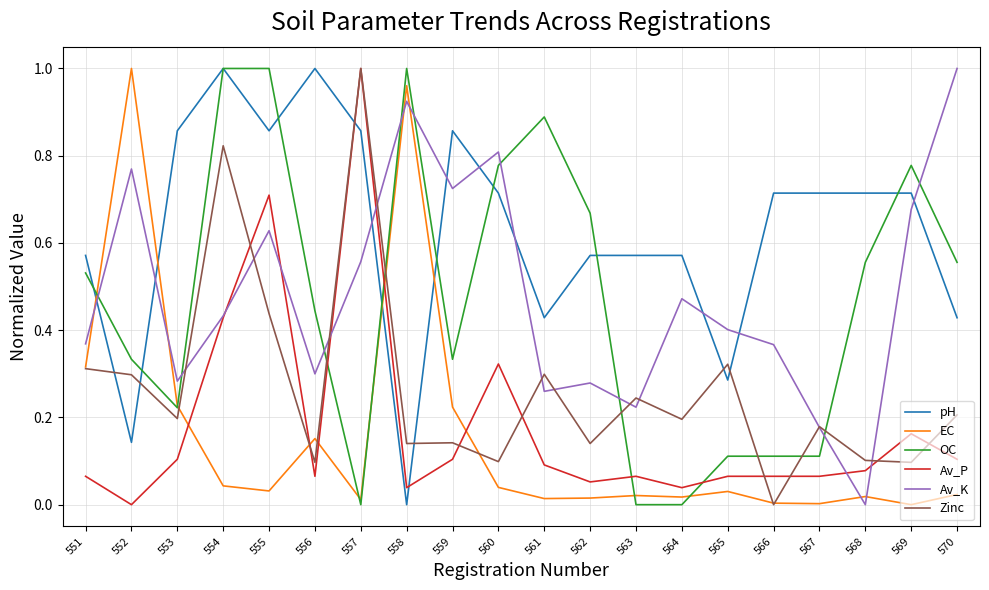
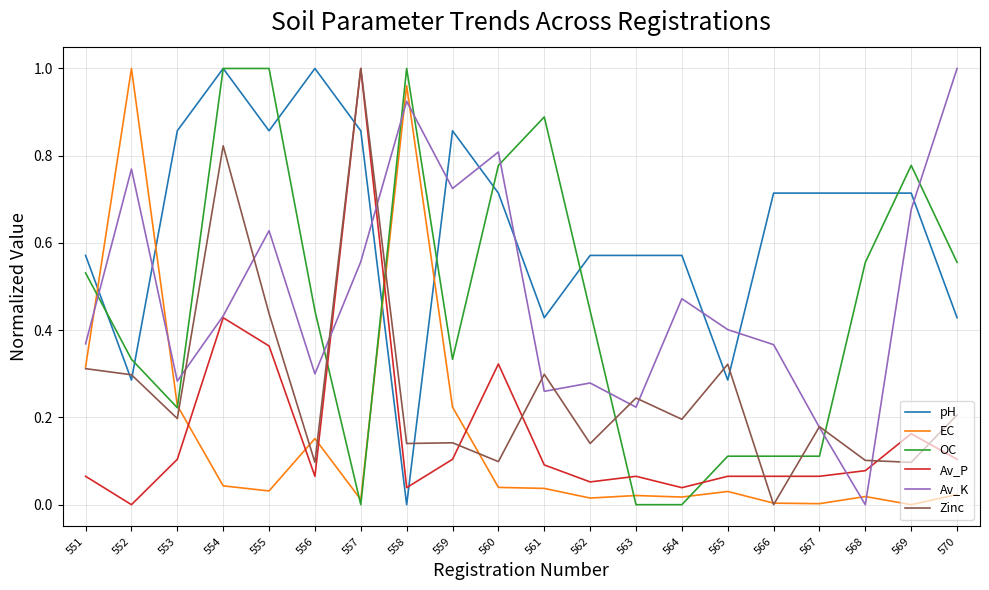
pH, 552: 0.14 -> 0.29
Av_P, 555: 0.71 -> 0.36
EC, 561: 0.01 -> 0.04
OC, 562: 0.67 -> 0.44
